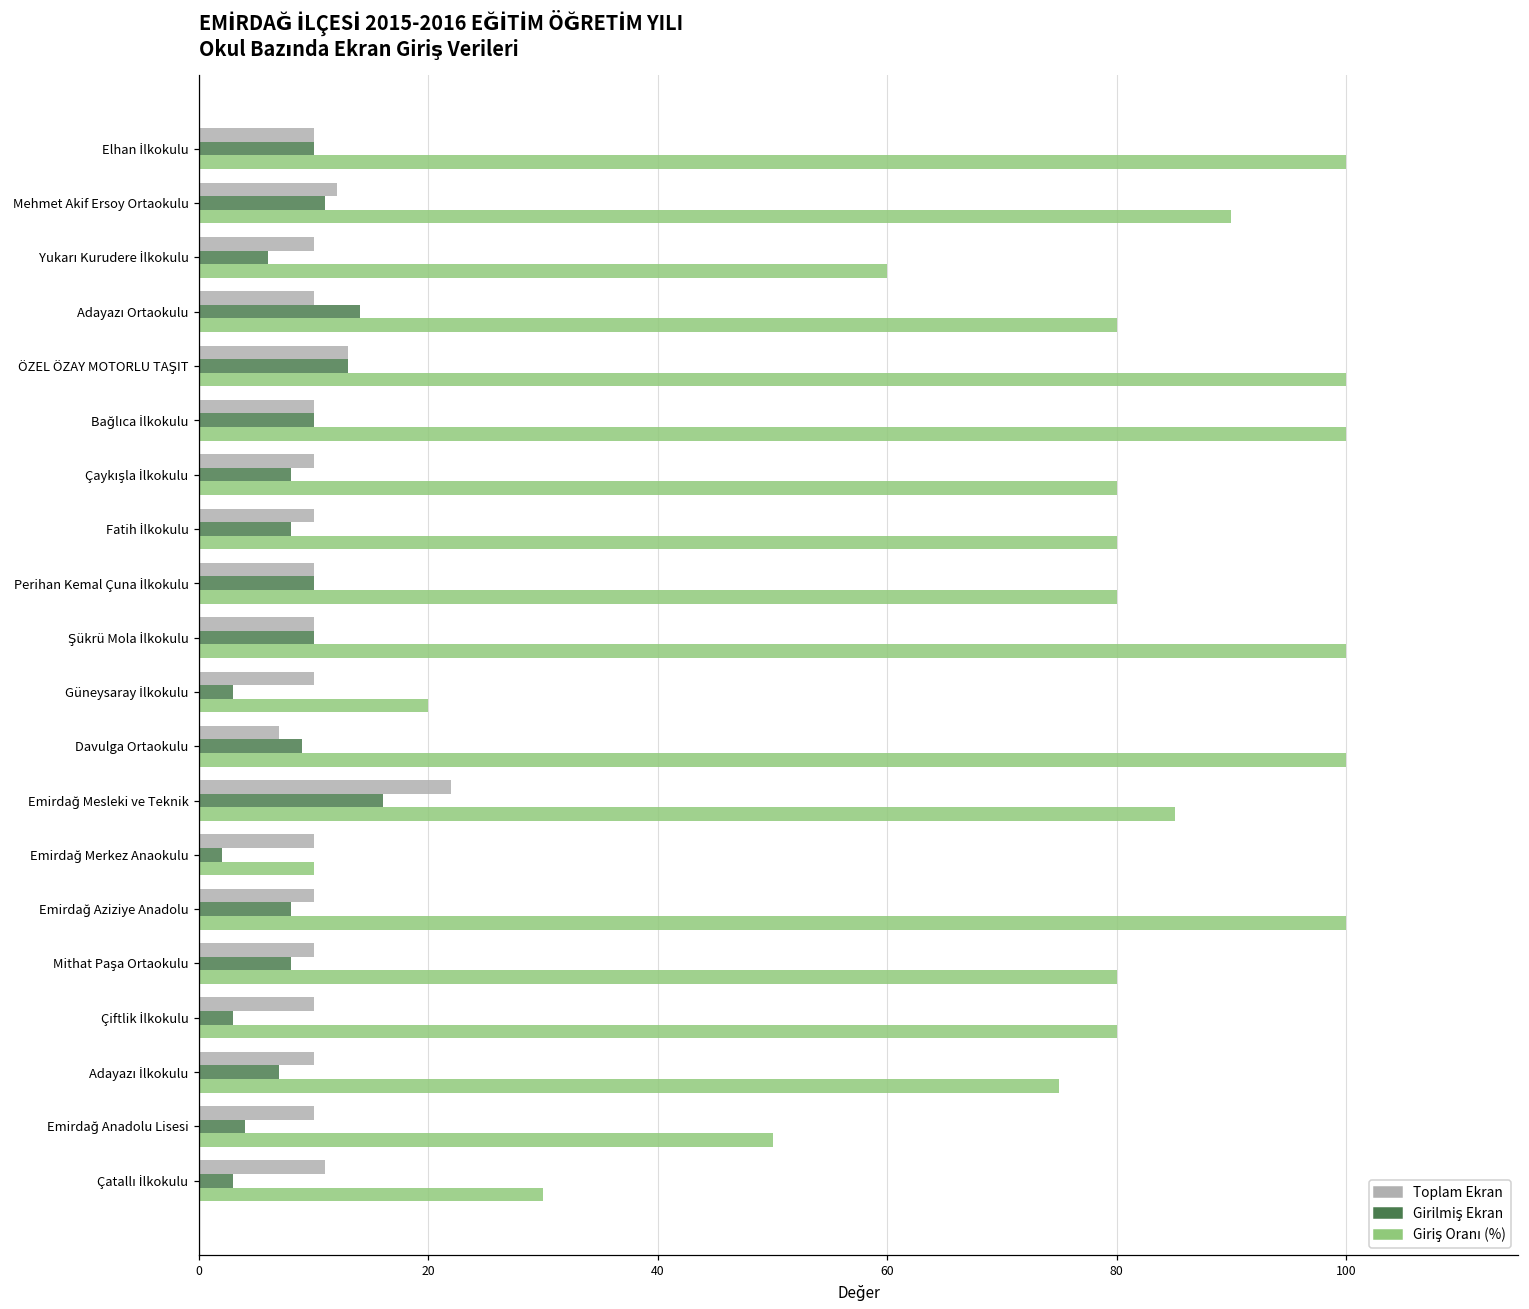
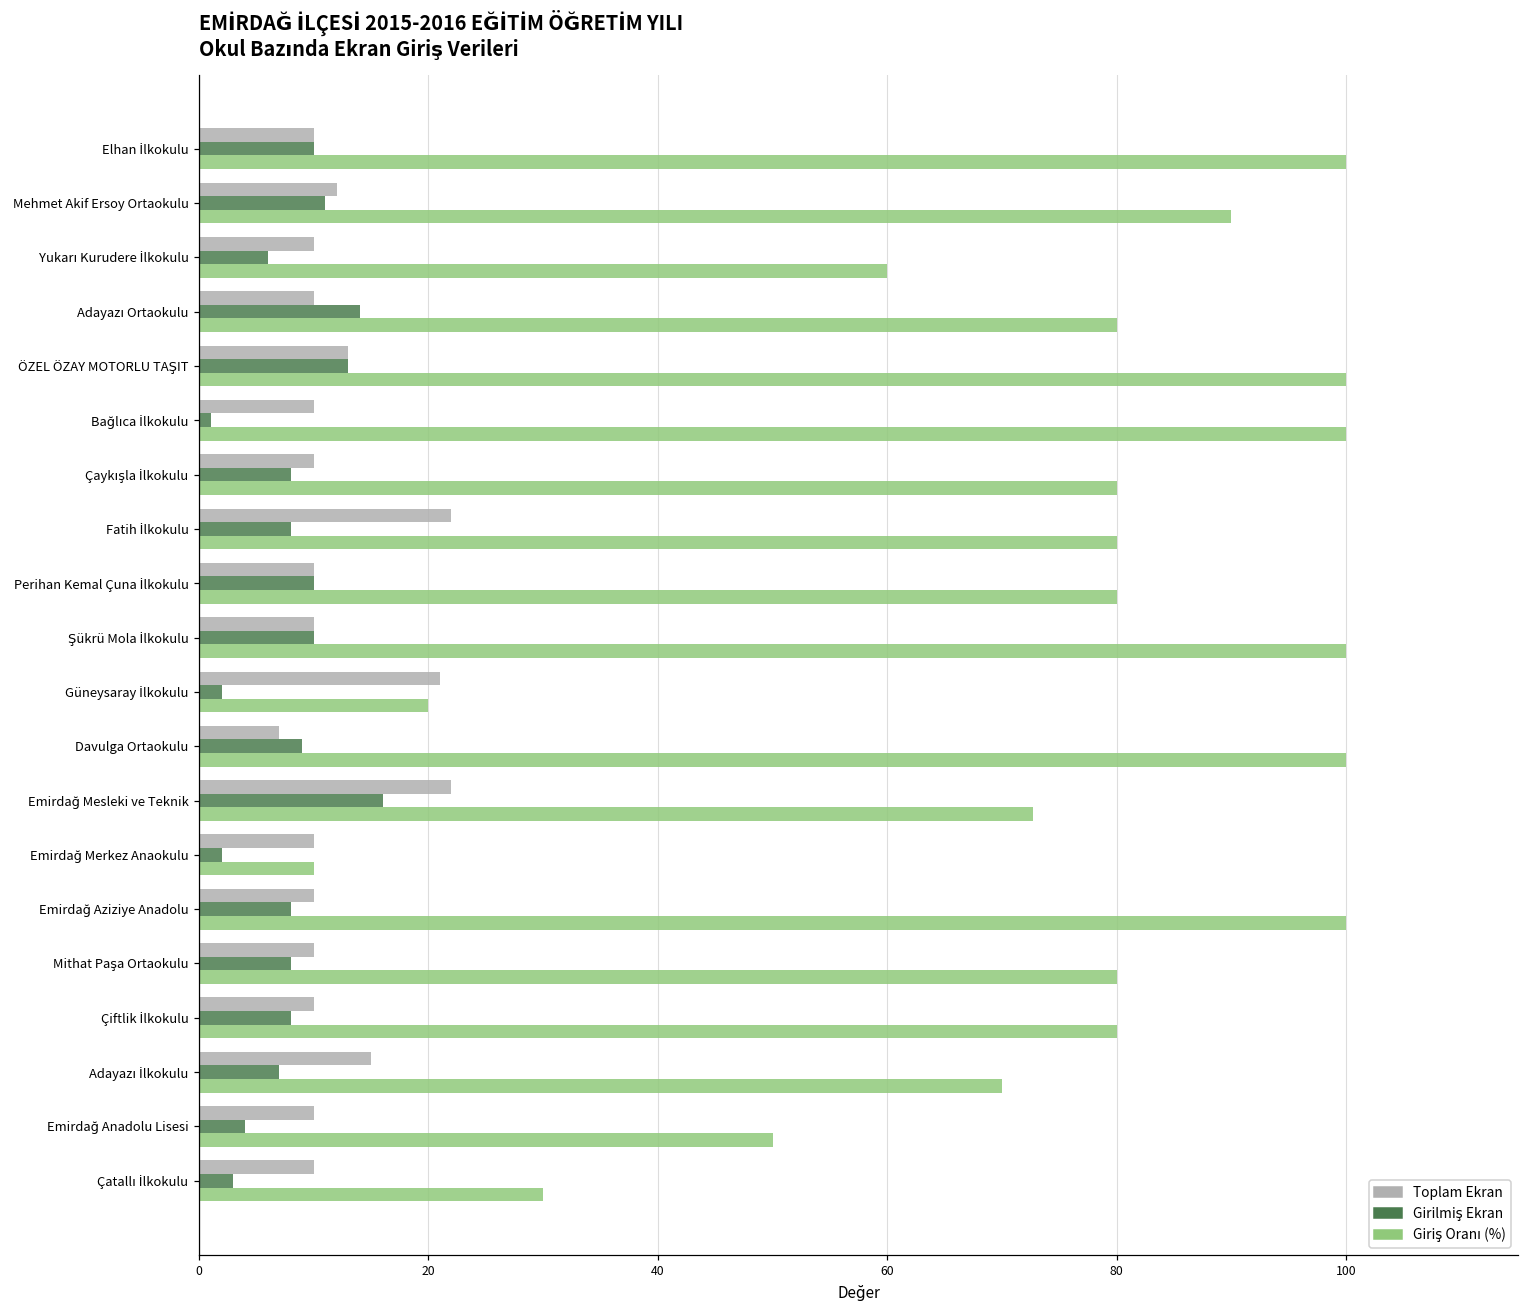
Girilmiş Ekran, Bağlıca İlkokulu: 10 -> 1
Toplam Ekran, Fatih İlkokulu: 10 -> 22
Toplam Ekran, Güneysaray İlkokulu: 10 -> 21
Girilmiş Ekran, Güneysaray İlkokulu: 3 -> 2
Giriş Oranı (%), Emirdağ Mesleki ve Teknik: 85.1 -> 72.7
Girilmiş Ekran, Çiftlik İlkokulu: 3 -> 8
Toplam Ekran, Adayazı İlkokulu: 10 -> 15
Giriş Oranı (%), Adayazı İlkokulu: 75 -> 70
Toplam Ekran, Çatallı İlkokulu: 11 -> 10
